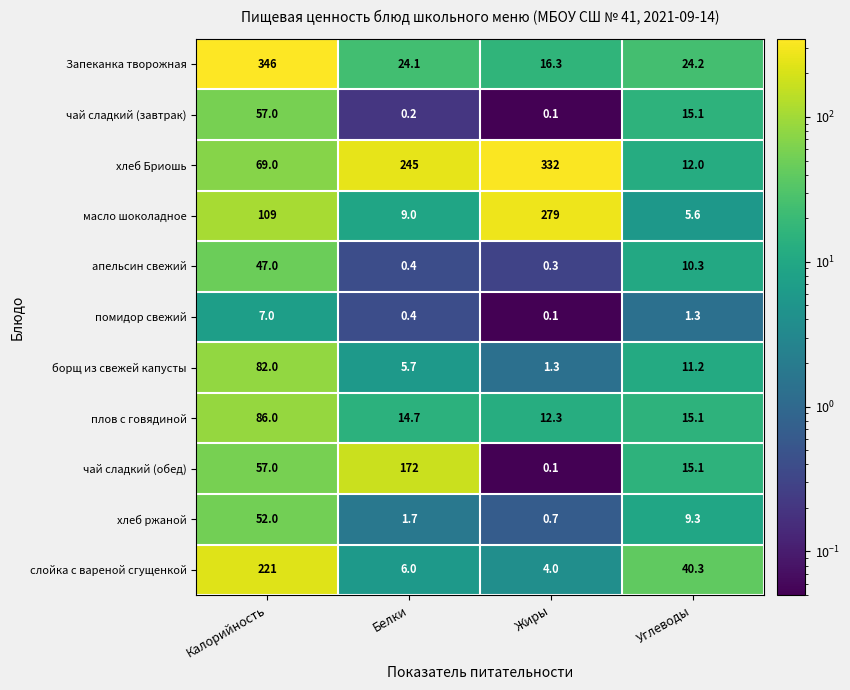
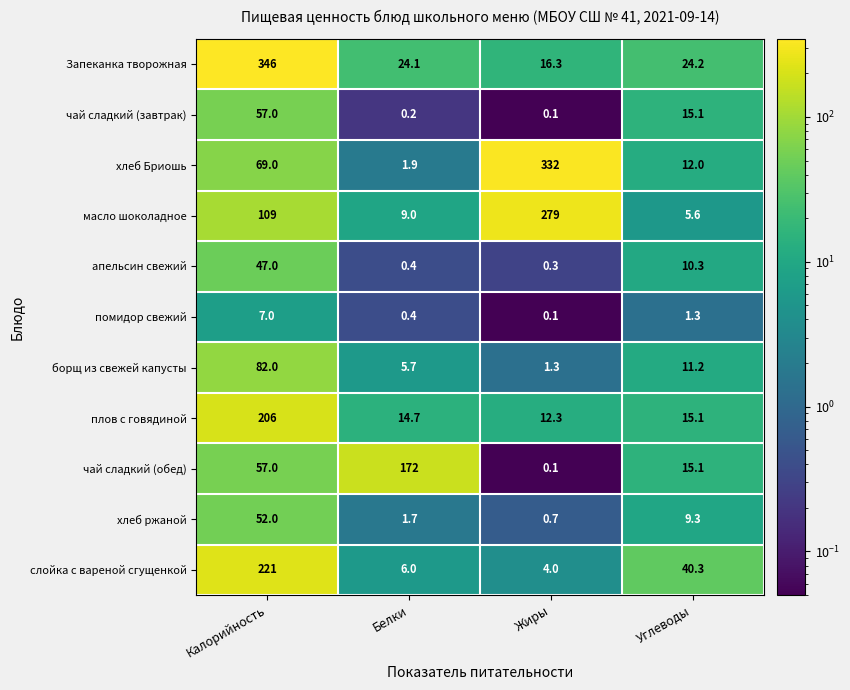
хлеб Бриошь, Белки: 245 -> 1.9
плов с говядиной, Калорийность: 86.0 -> 206
